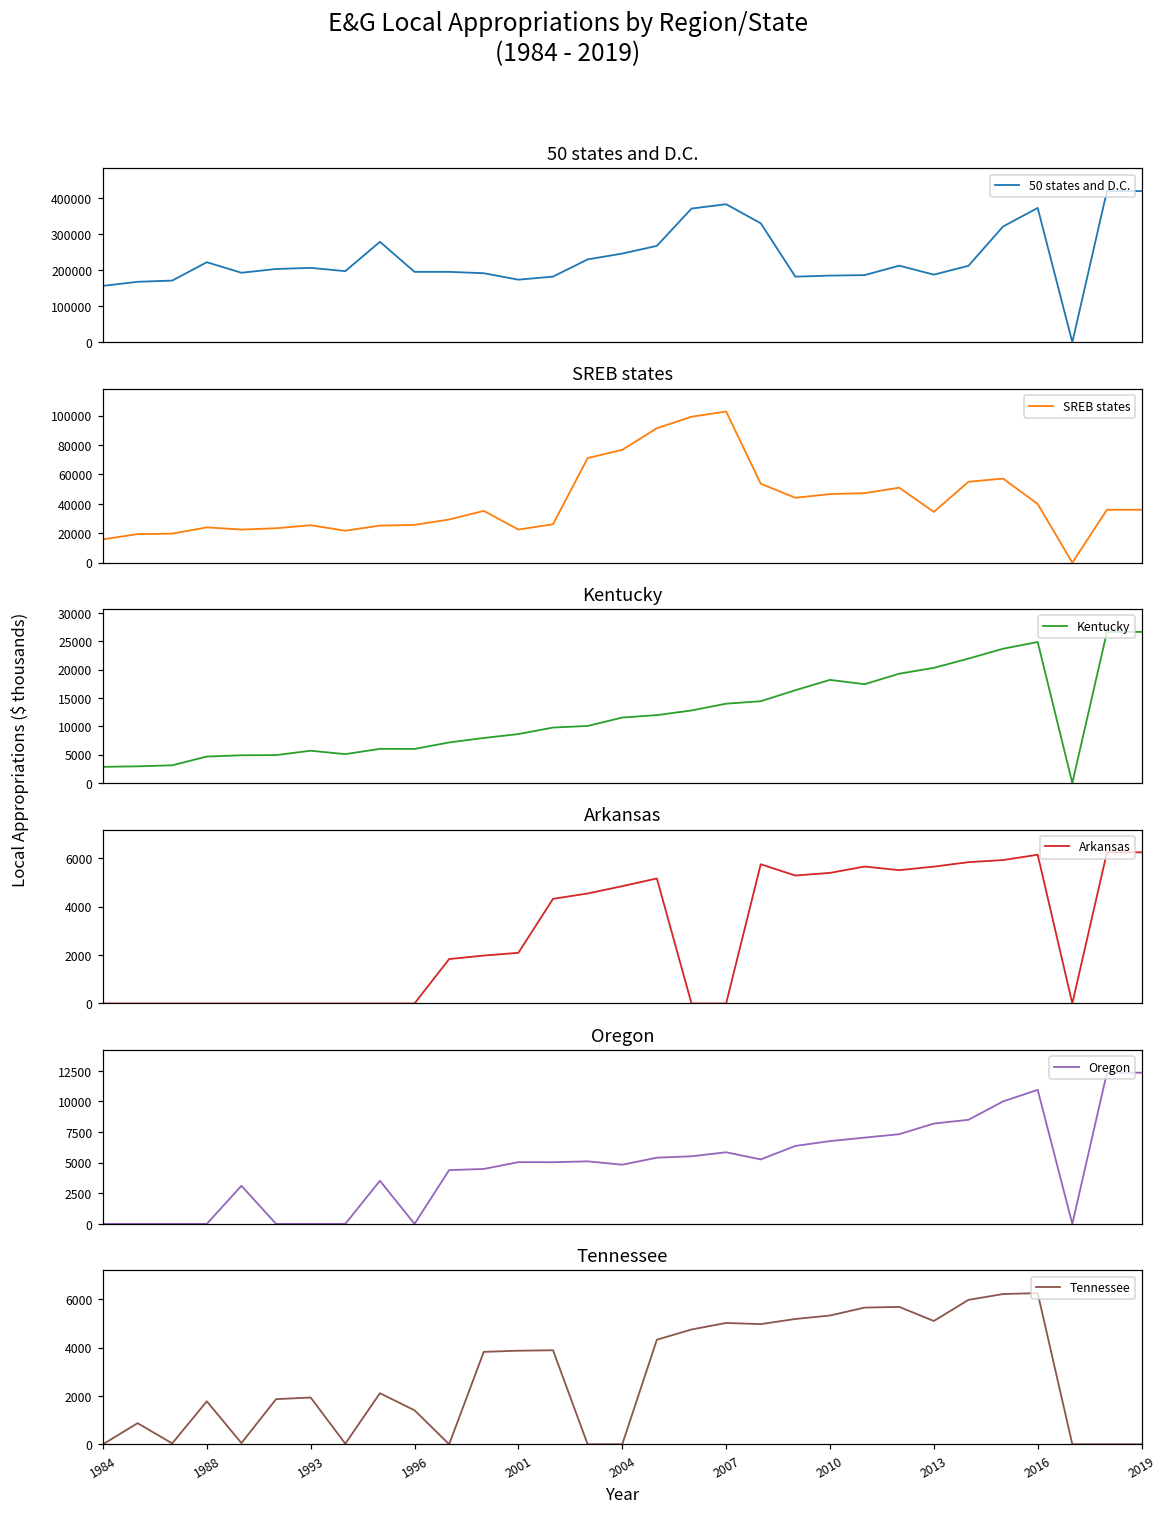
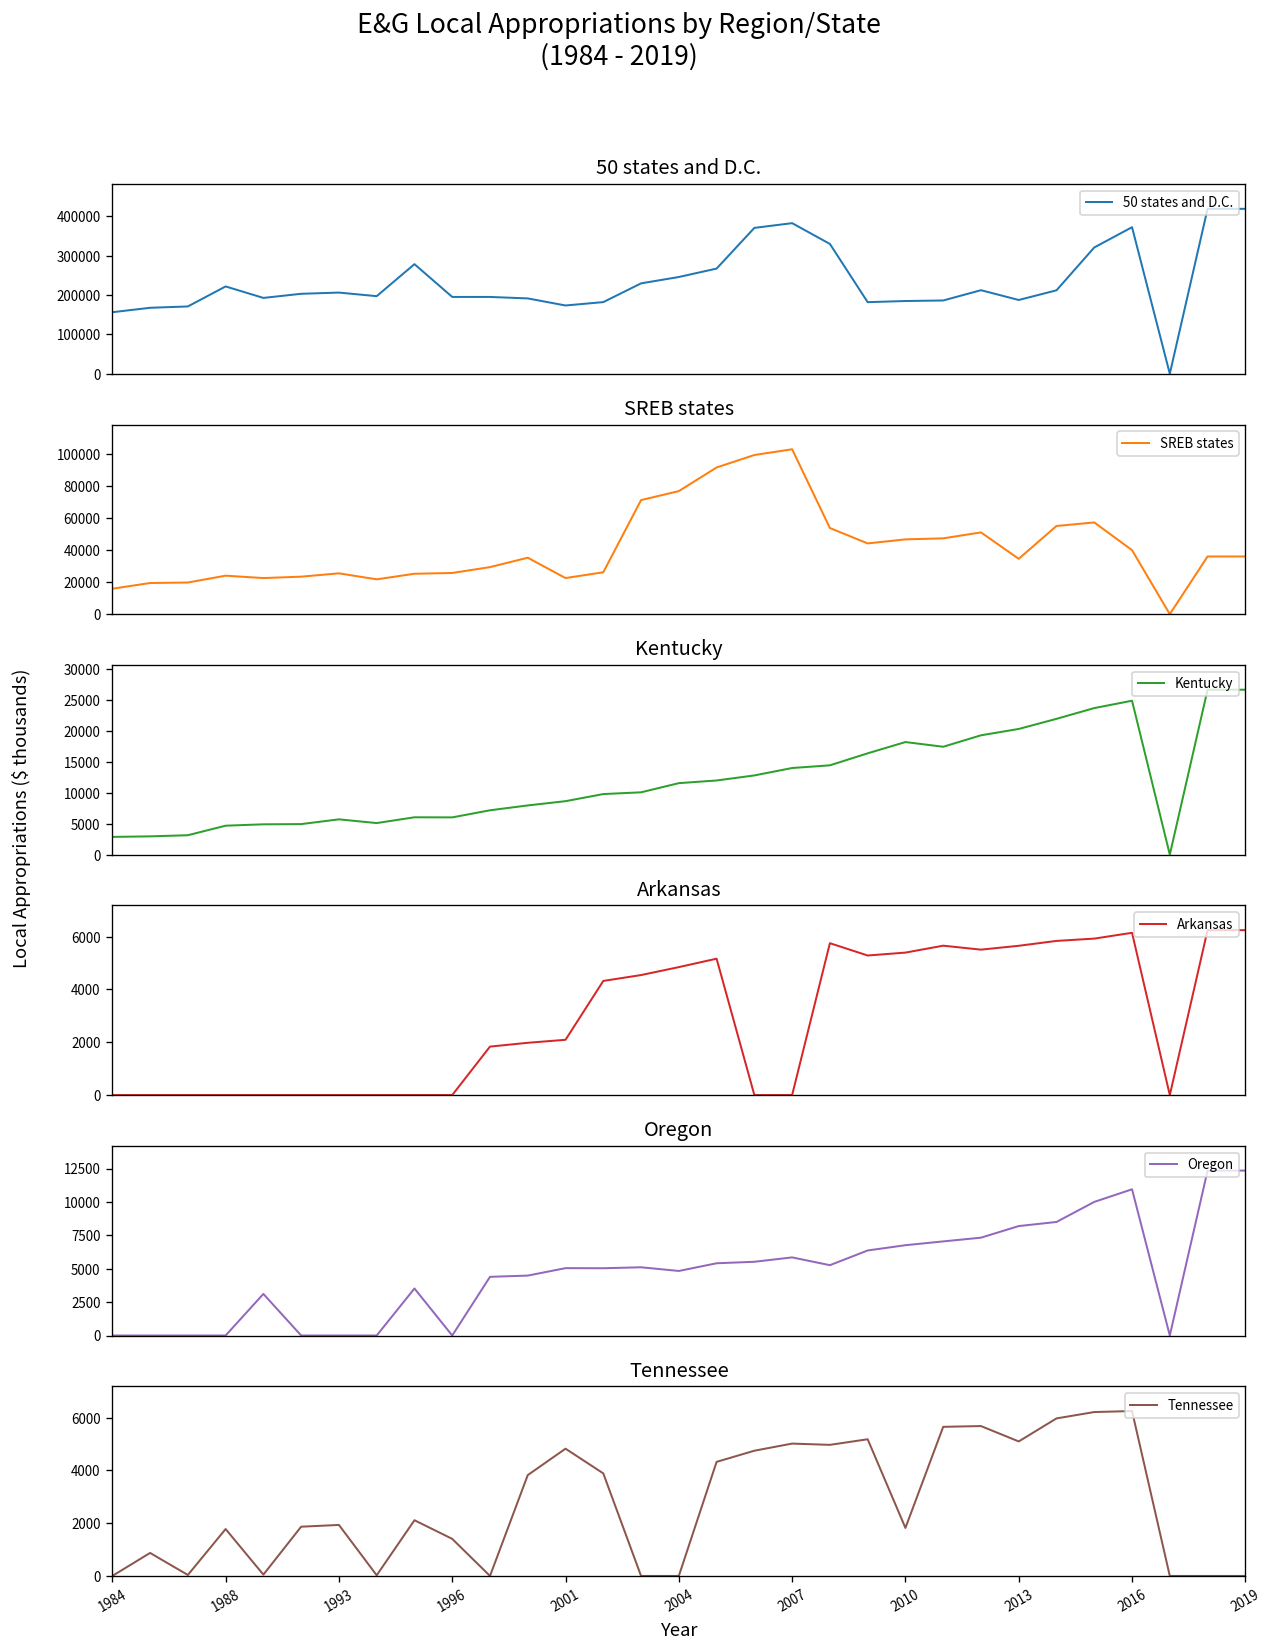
Tennessee, 2001: 3900 -> 4800
Tennessee, 2010: 5300 -> 1800
